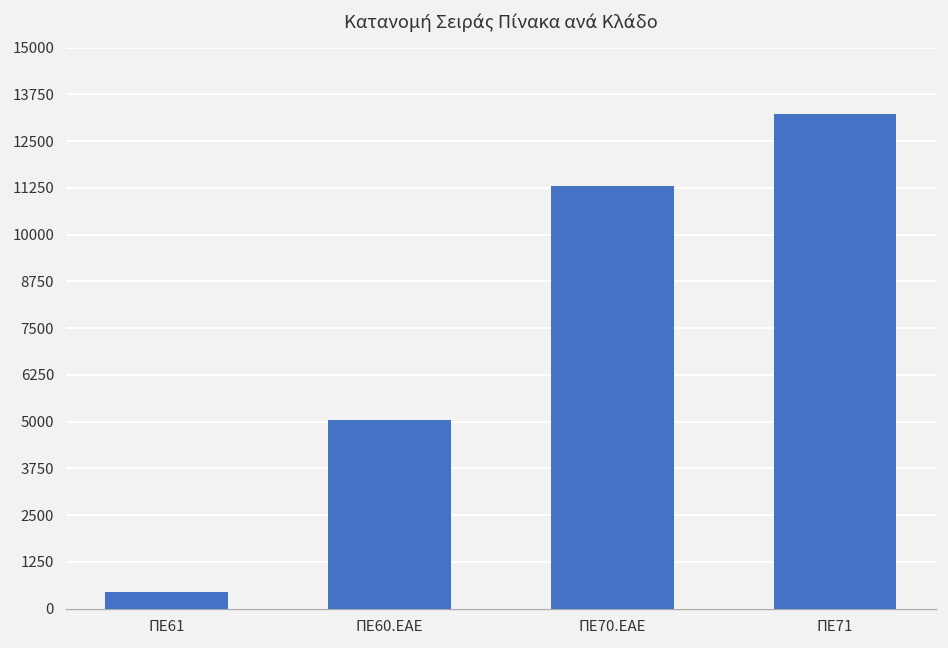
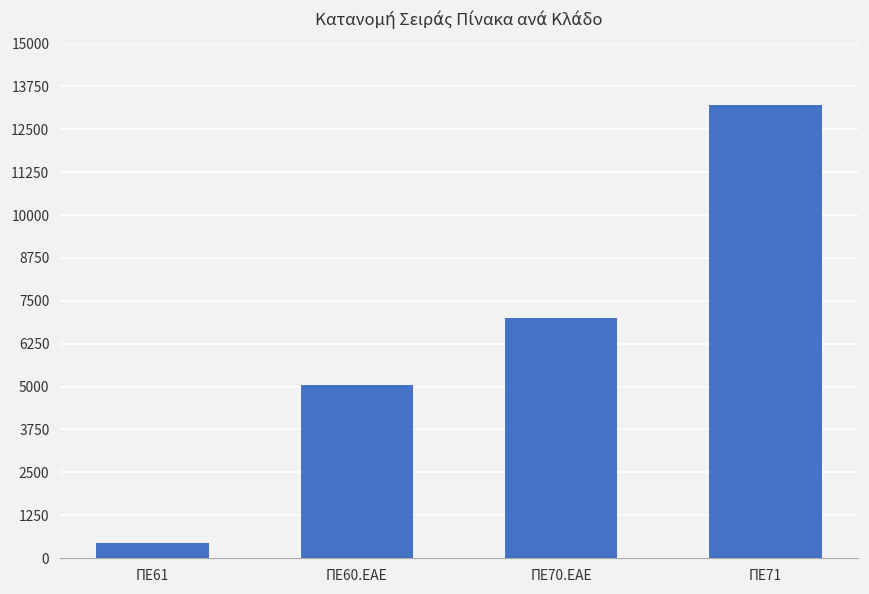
ΠΕ70.ΕΑΕ: 11300 -> 7000
